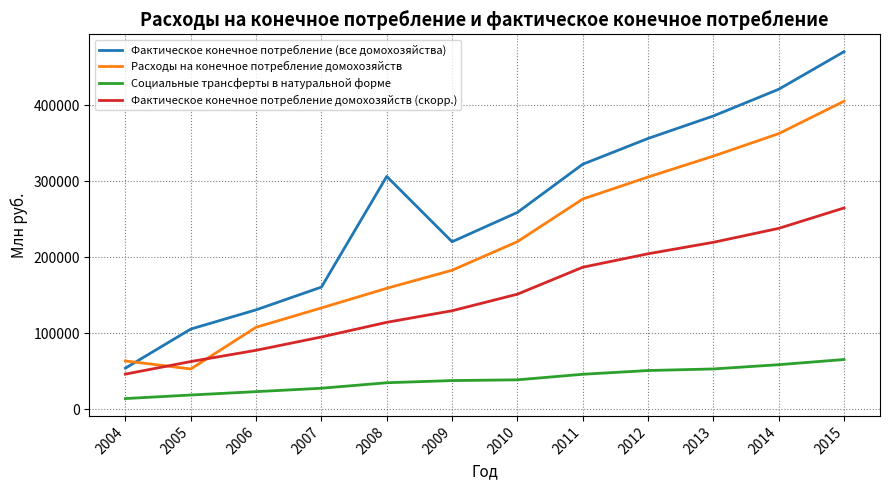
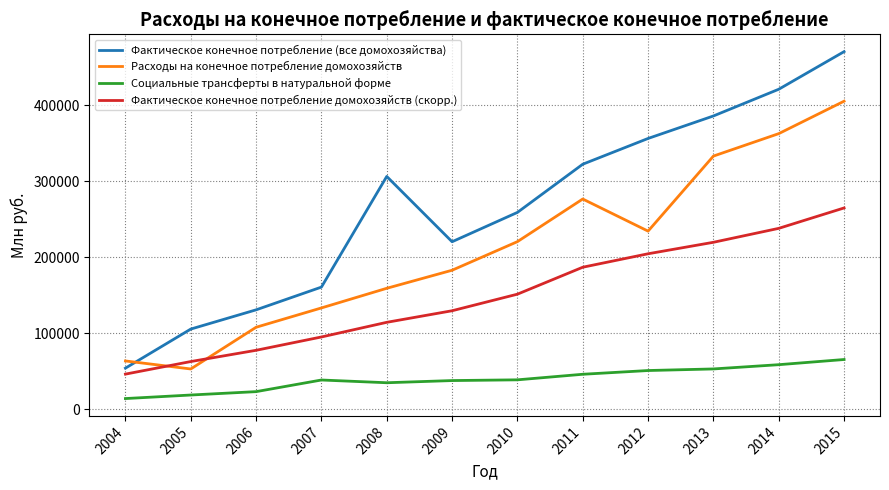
Социальные трансферты в натуральной форме, 2007: 30000 -> 40000
Расходы на конечное потребление домохозяйств, 2012: 310000 -> 230000
